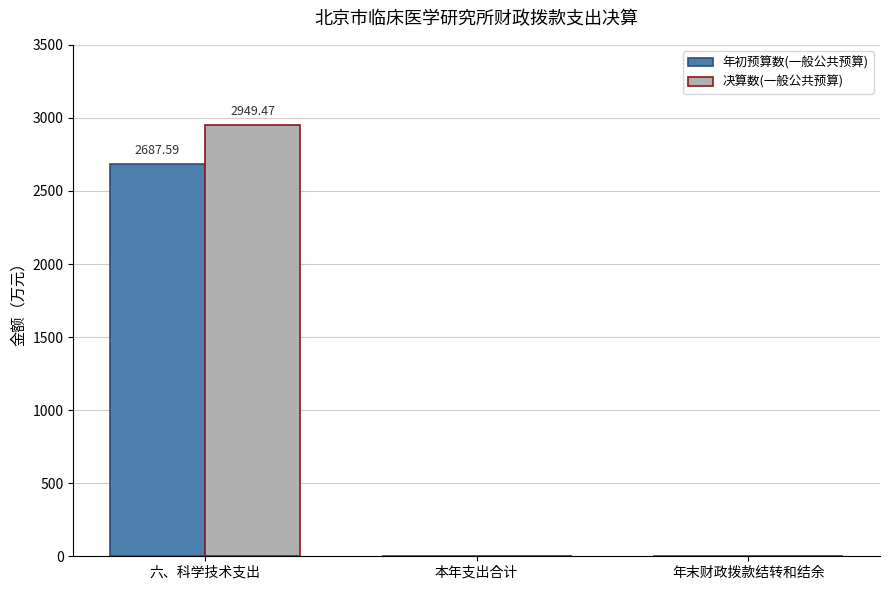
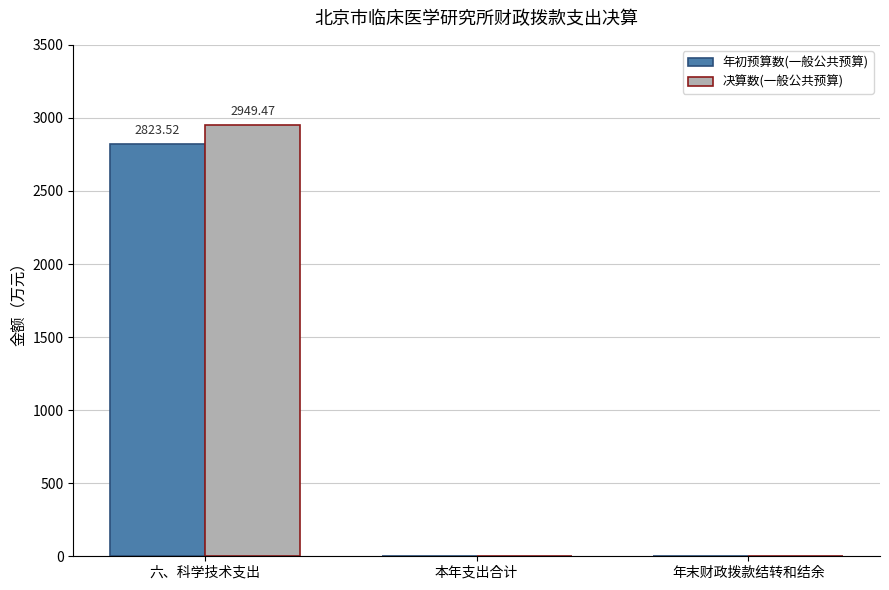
年初预算数(一般公共预算), 六、科学技术支出: 2687.59 -> 2823.52
